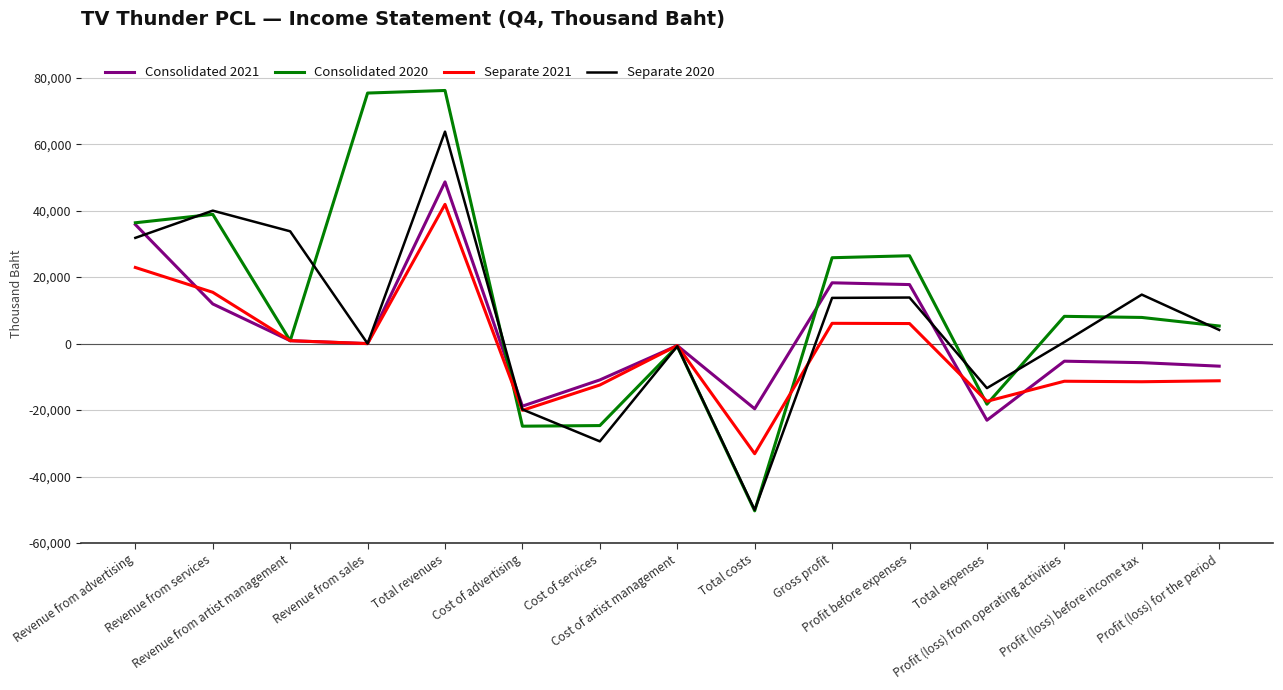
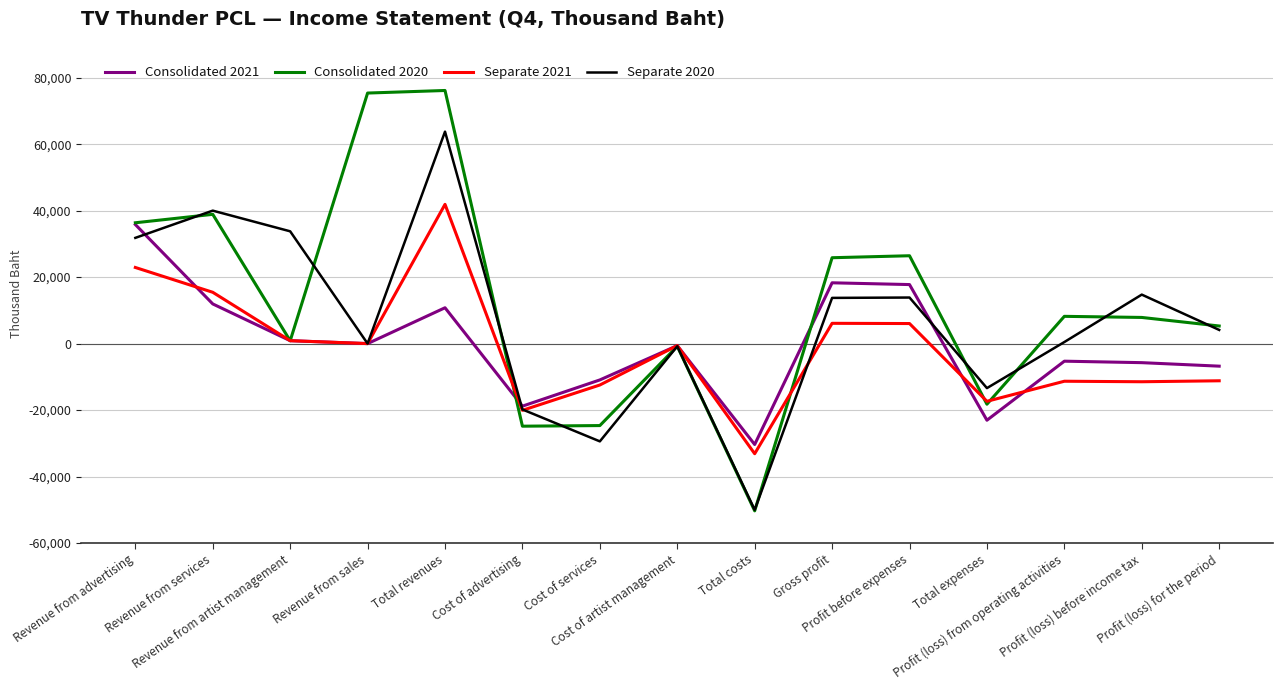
Consolidated 2021, Total revenues: 49,000 -> 11,000
Consolidated 2021, Total costs: -20,000 -> -30,000
